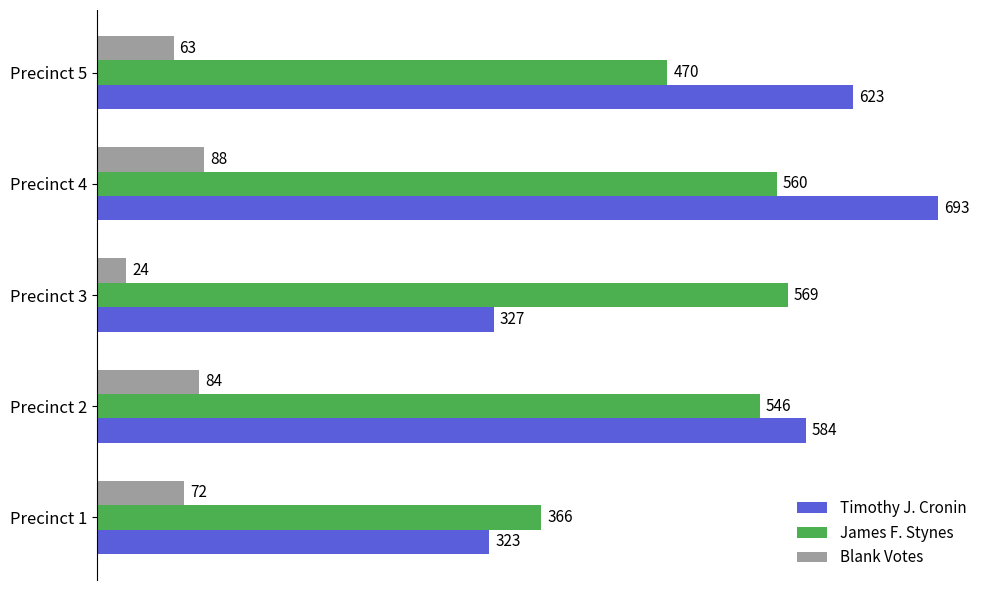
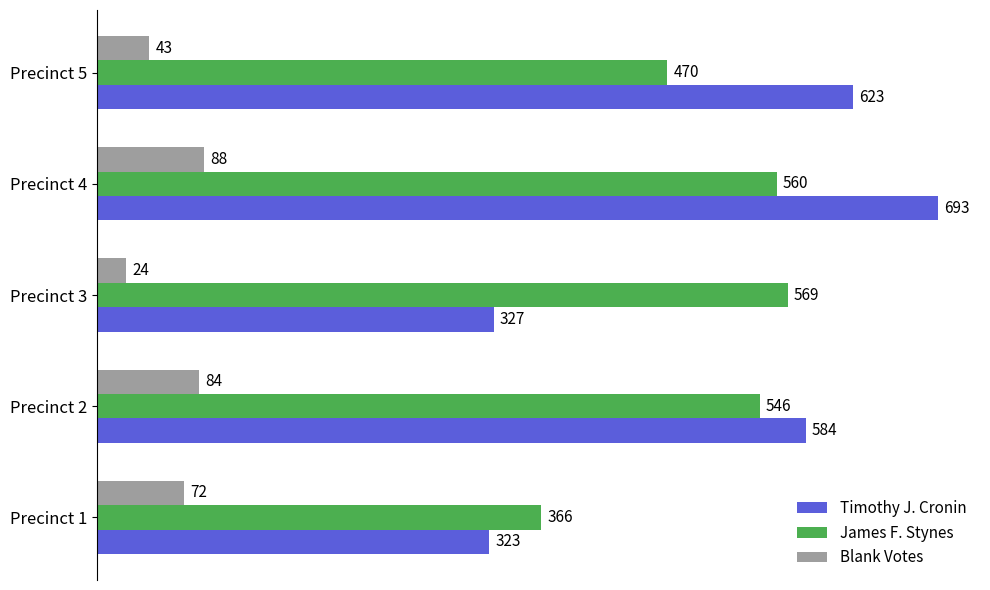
Blank Votes, Precinct 5: 63 -> 43
